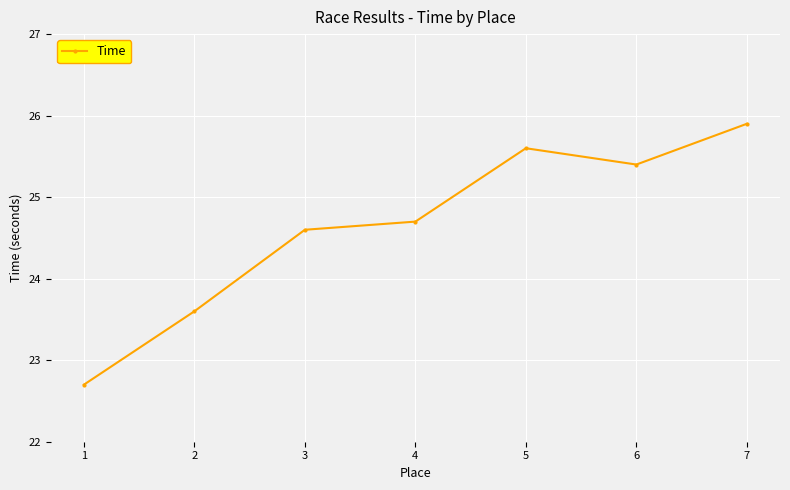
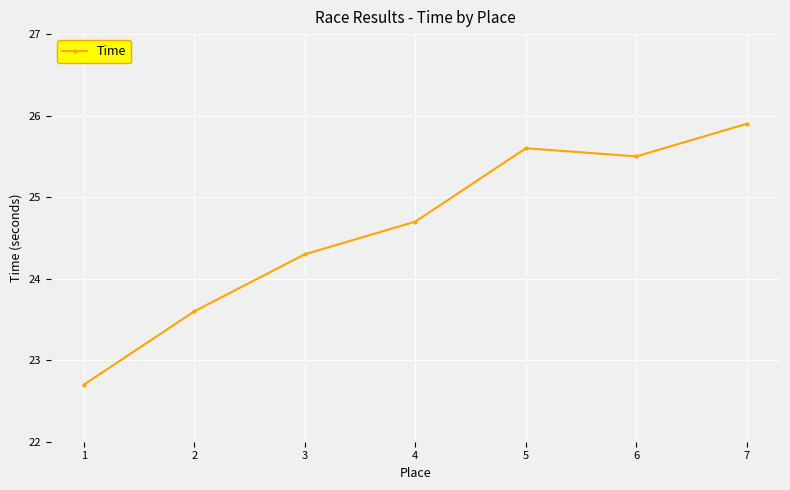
3: 24.6 -> 24.3
6: 25.4 -> 25.5
